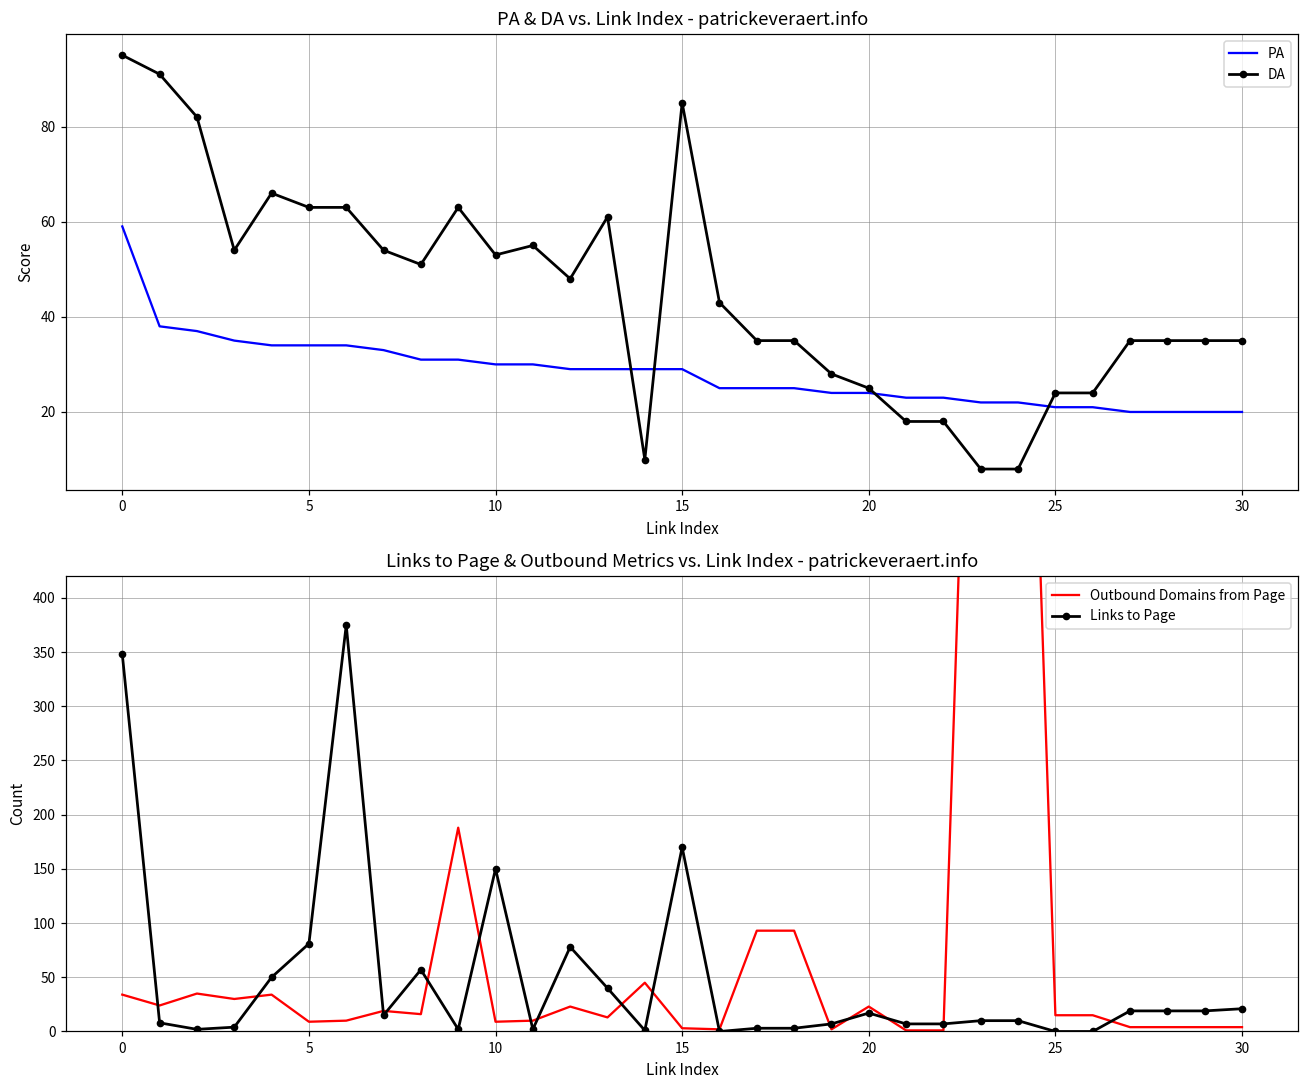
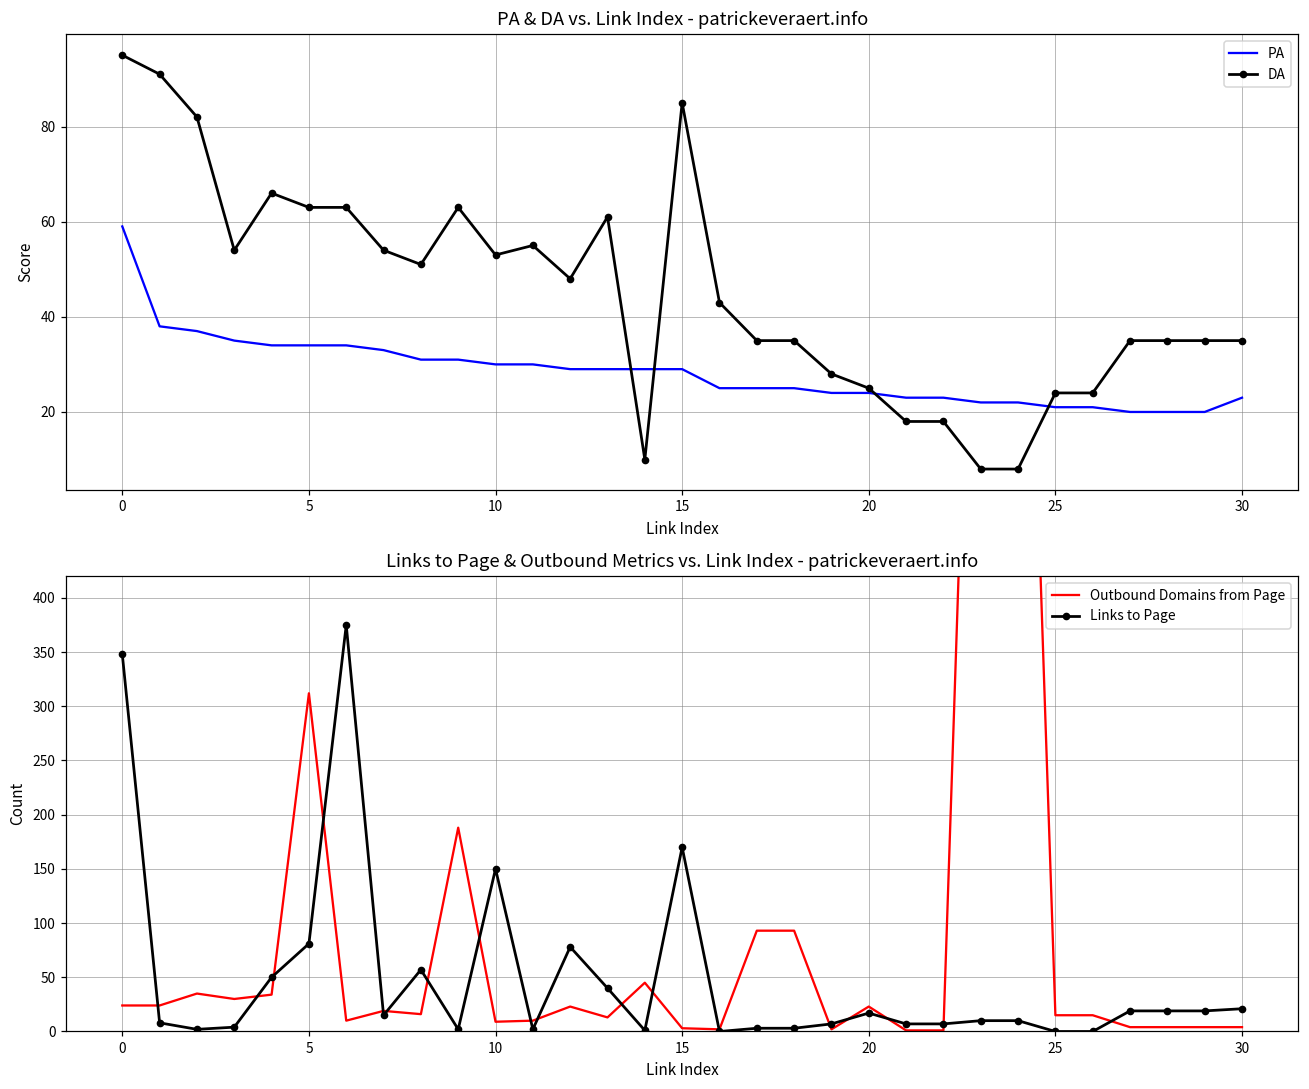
PA & DA vs. Link Index - patrickeveraert.info, PA, 30: 20 -> 23
Links to Page & Outbound Metrics vs. Link Index - patrickeveraert.info, Outbound Domains from Page, 0: 30 -> 20
Links to Page & Outbound Metrics vs. Link Index - patrickeveraert.info, Outbound Domains from Page, 5: 10 -> 310
